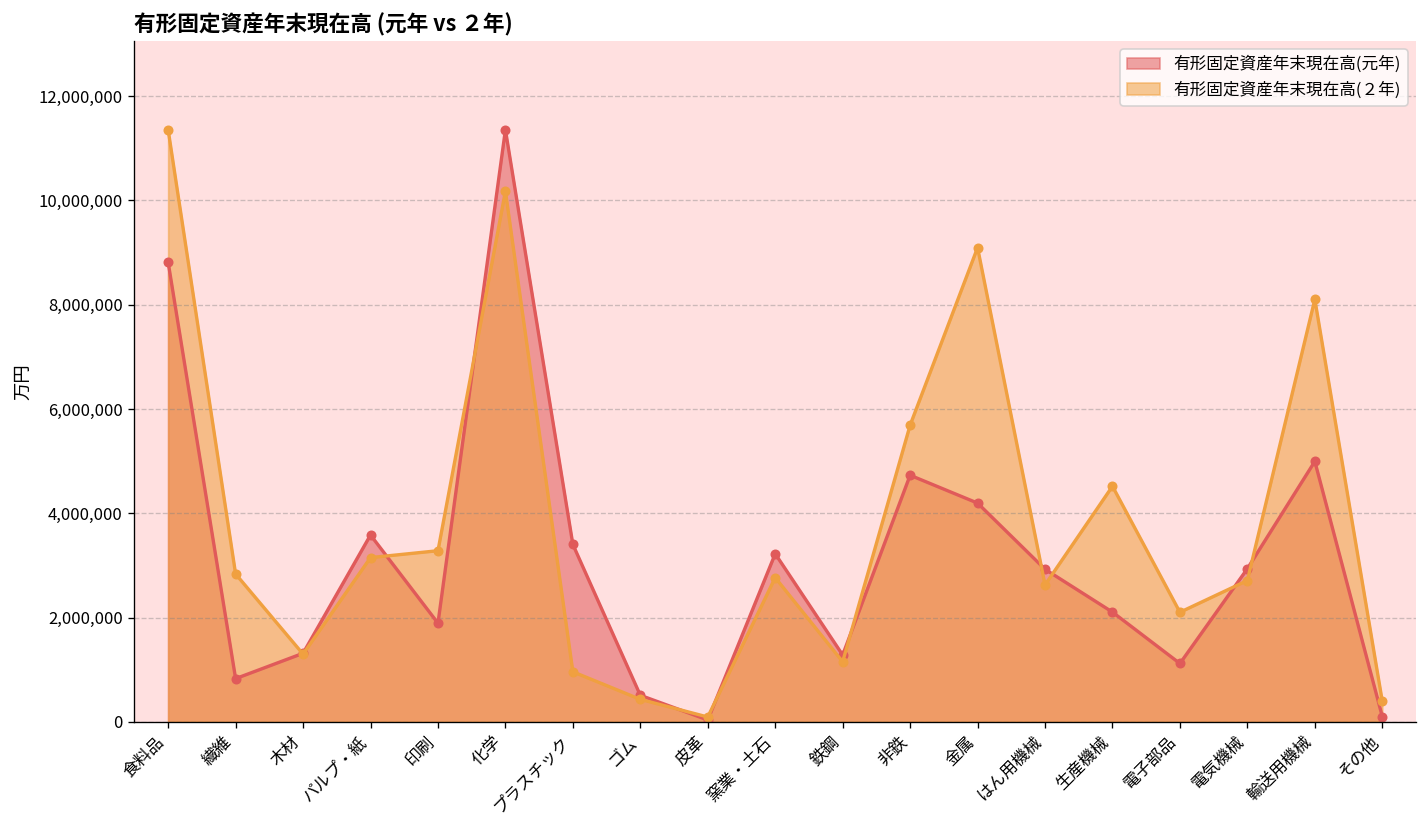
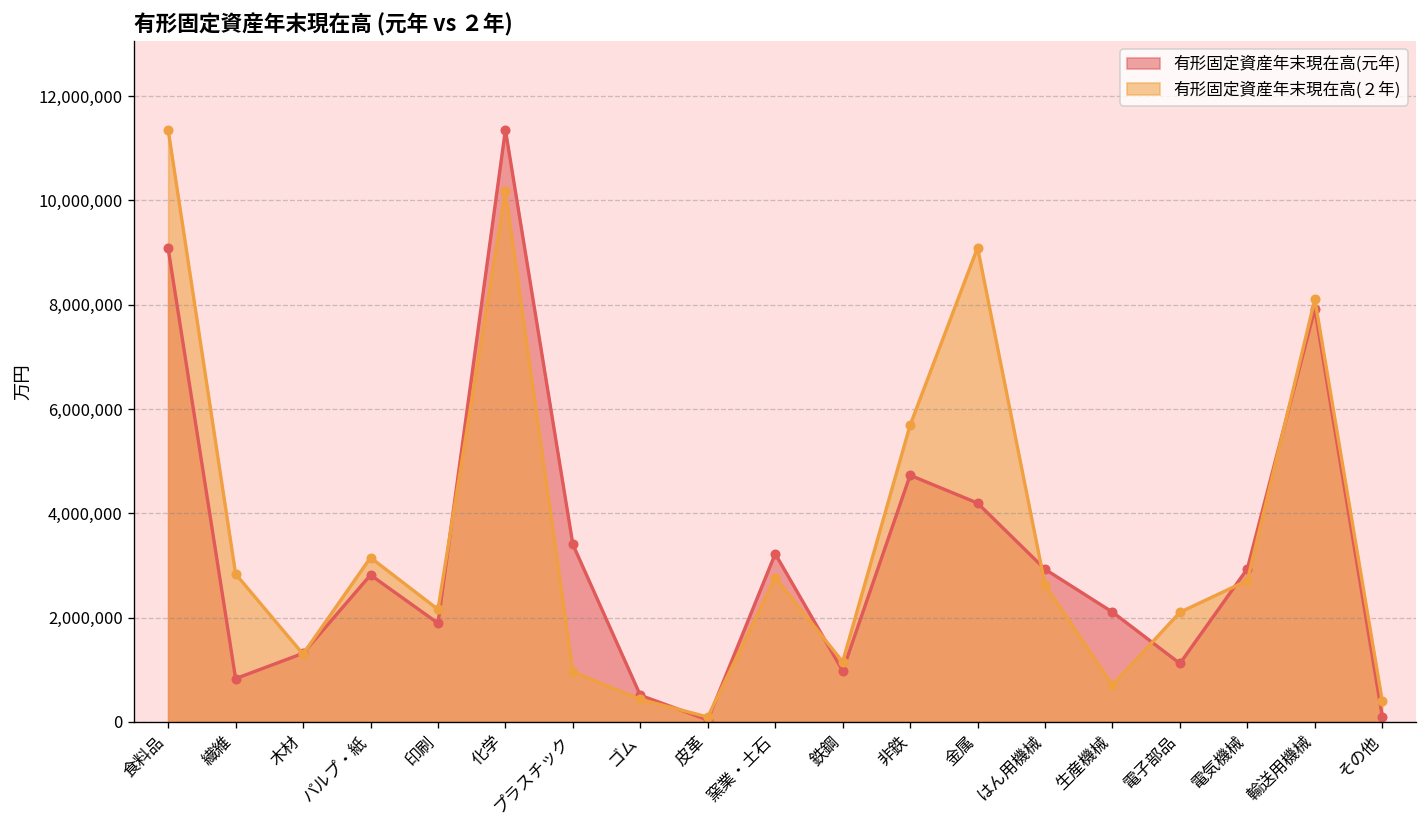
有形固定資産年末現在高(元年), 食料品: 8,800,000 -> 9,100,000
有形固定資産年末現在高(元年), パルプ・紙: 3,600,000 -> 2,800,000
有形固定資産年末現在高(２年), 印刷: 3,300,000 -> 2,200,000
有形固定資産年末現在高(元年), 鉄鋼: 1,300,000 -> 1,000,000
有形固定資産年末現在高(２年), 生産機械: 4,500,000 -> 700,000
有形固定資産年末現在高(元年), 輸送用機械: 5,000,000 -> 7,900,000
